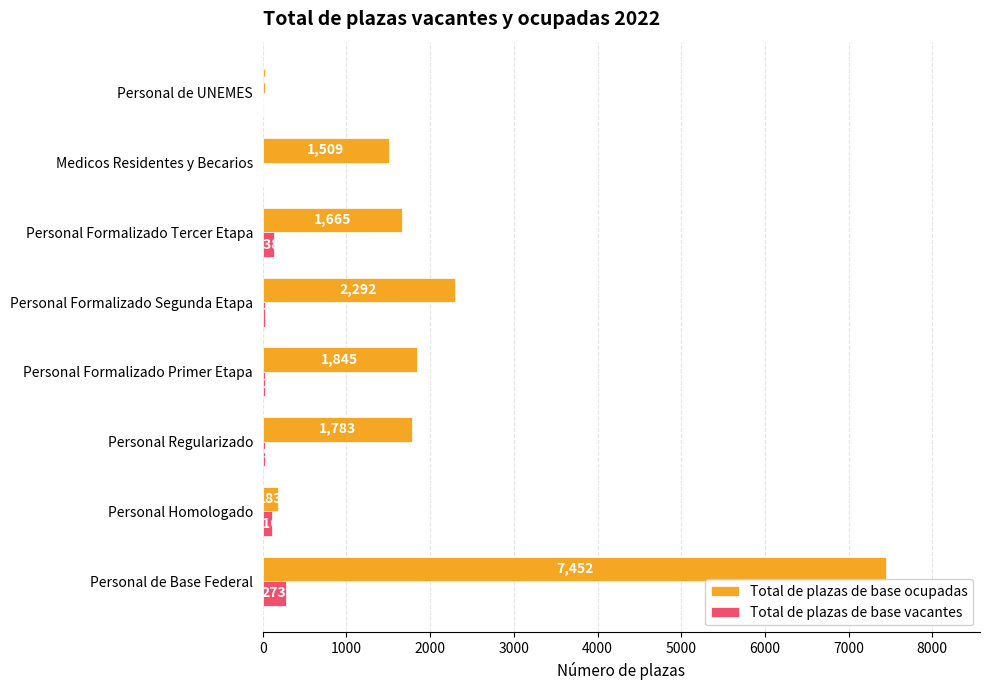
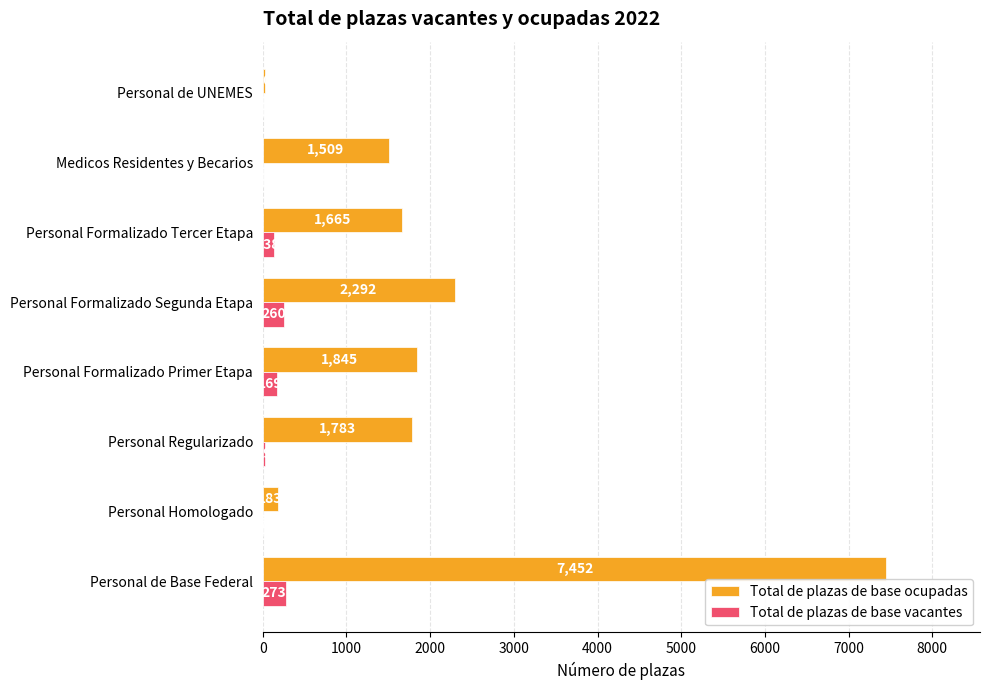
Total de plazas de base vacantes, Personal Formalizado Segunda Etapa: 0 -> 300
Total de plazas de base vacantes, Personal Formalizado Primer Etapa: 0 -> 200
Total de plazas de base vacantes, Personal Homologado: 100 -> 0
